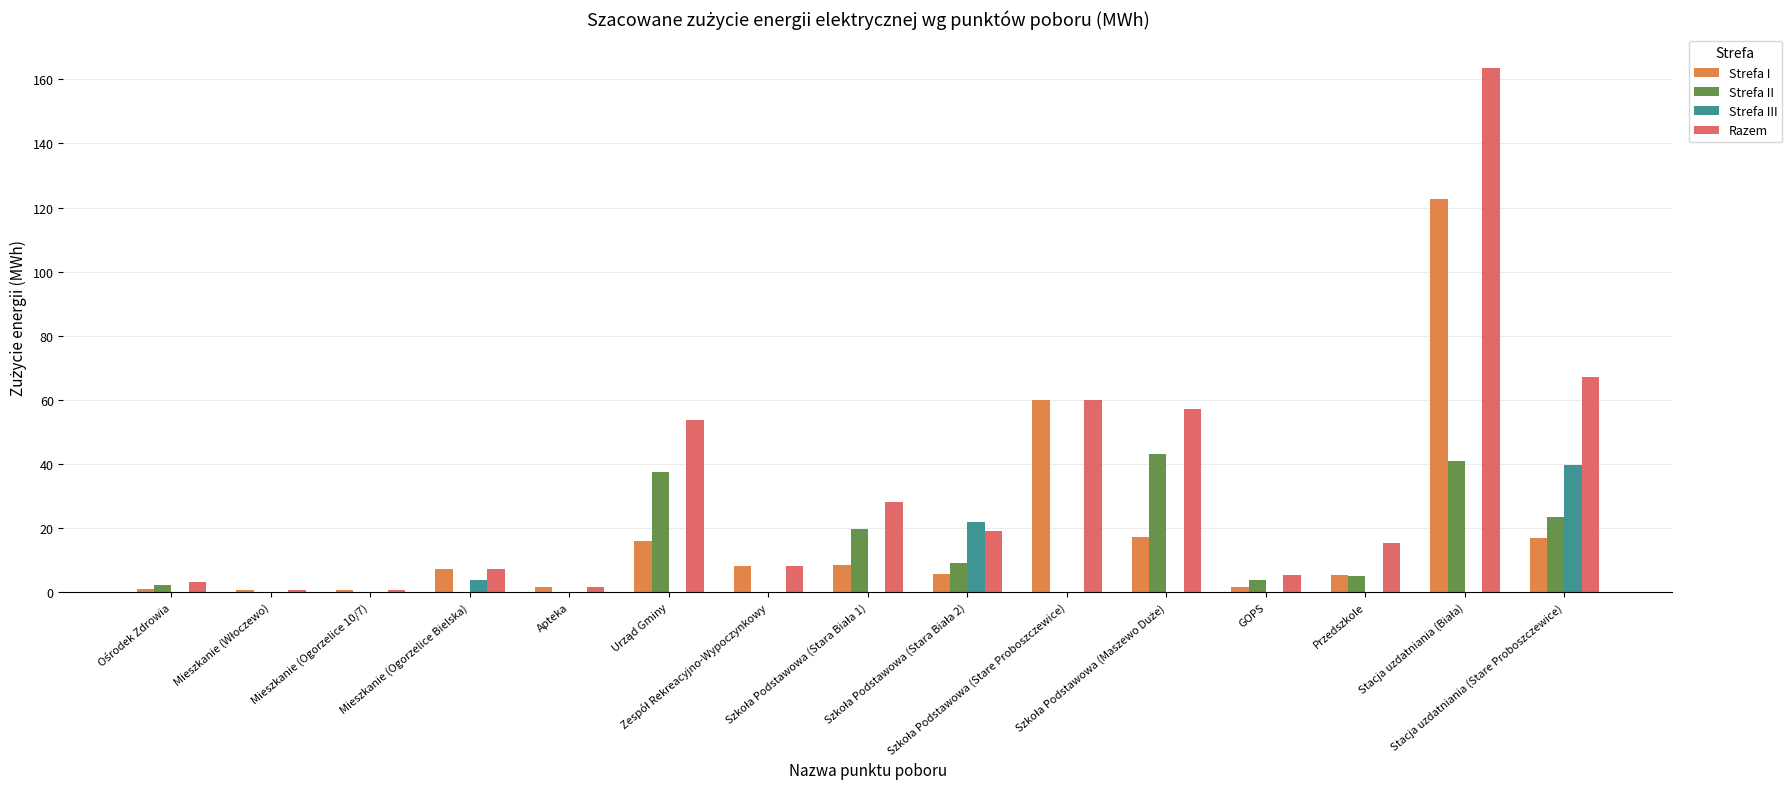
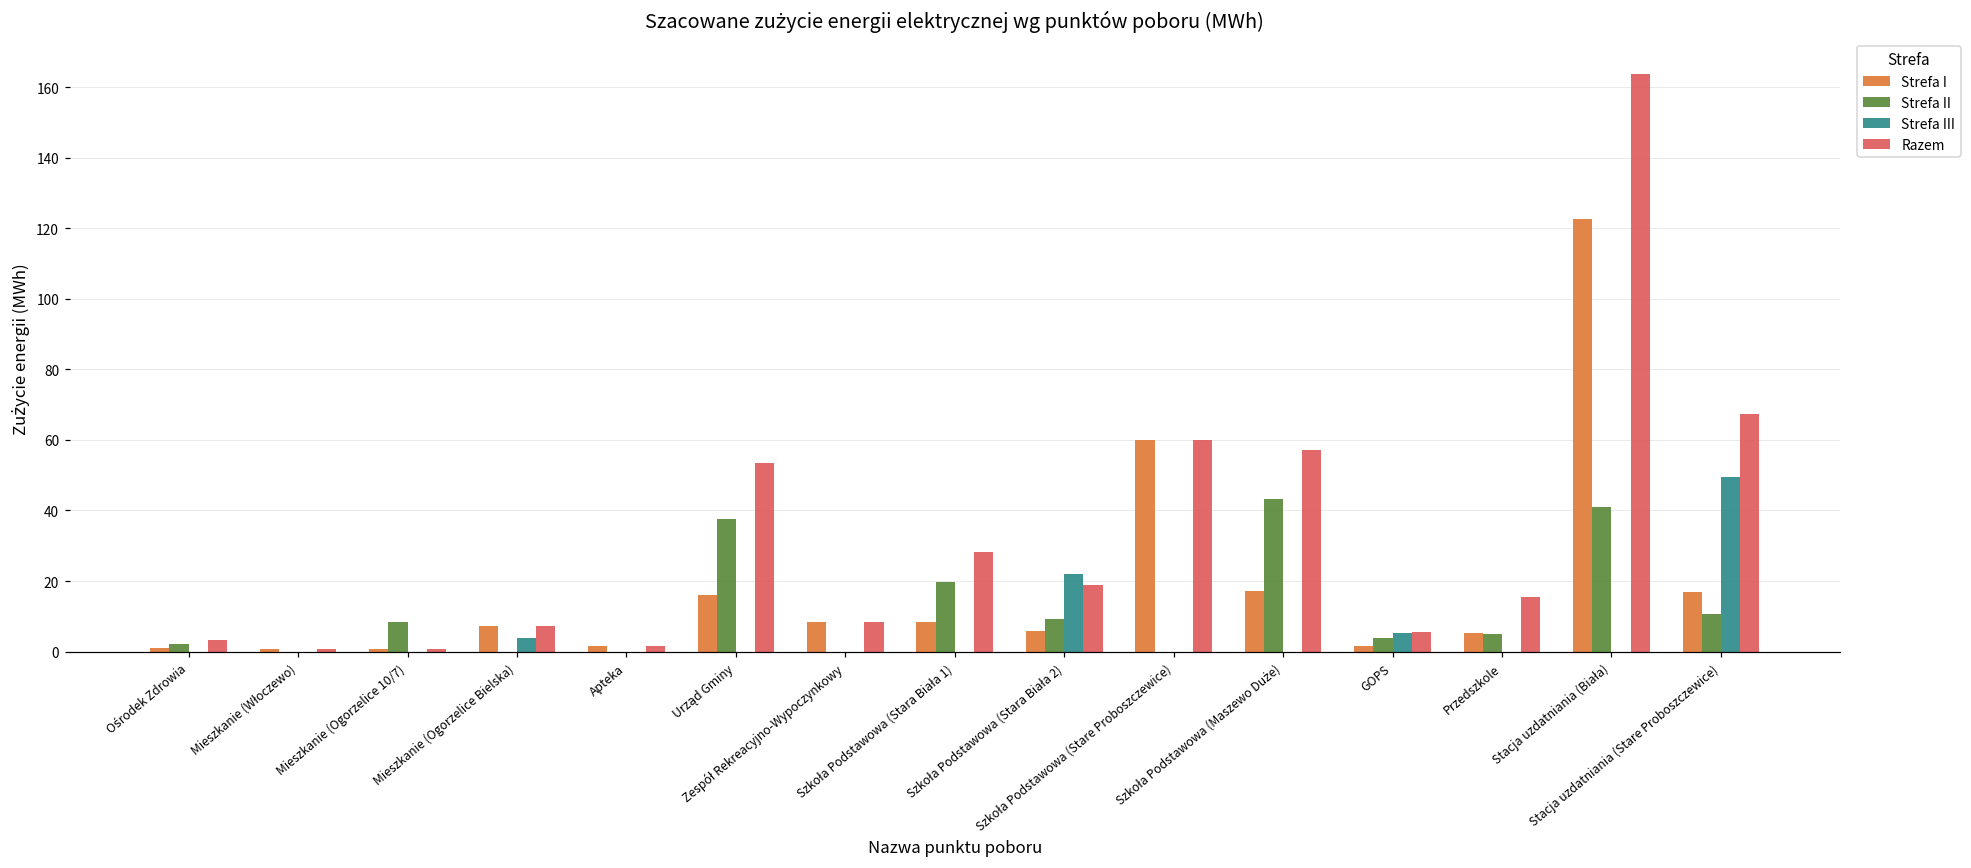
Strefa II, Mieszkanie (Ogorzelice 10/7): 0 -> 8
Strefa III, GOPS: 0 -> 5
Strefa II, Stacja uzdatniania (Stare Proboszczewice): 23 -> 11
Strefa III, Stacja uzdatniania (Stare Proboszczewice): 40 -> 49
